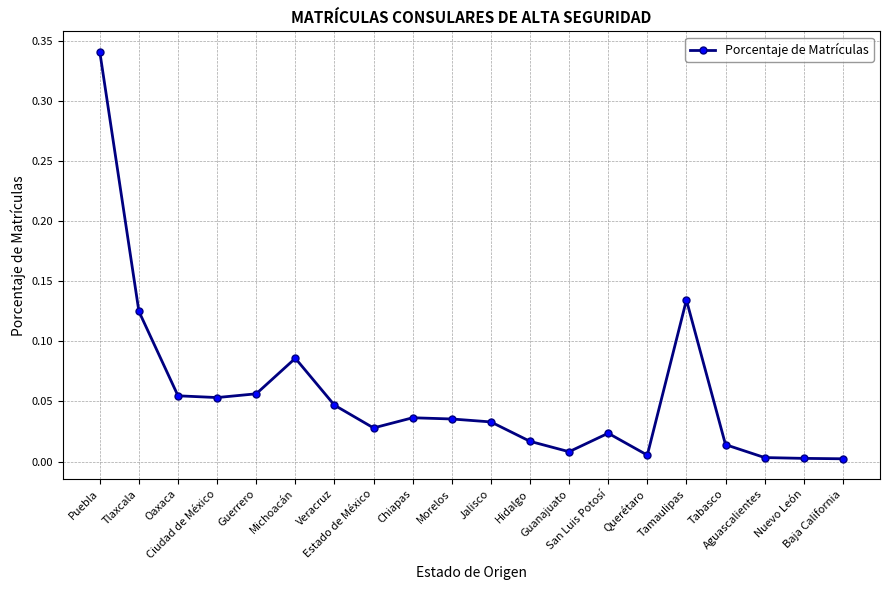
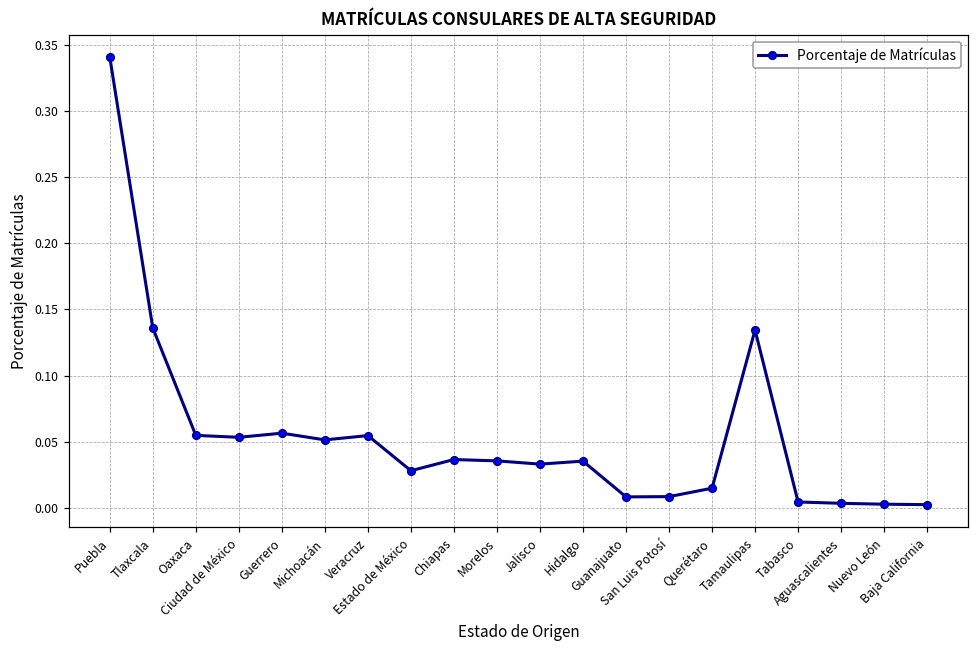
Tlaxcala: 0.125 -> 0.136
Michoacán: 0.086 -> 0.051
Veracruz: 0.047 -> 0.055
Hidalgo: 0.017 -> 0.035
San Luis Potosí: 0.024 -> 0.008
Querétaro: 0.005 -> 0.015
Tabasco: 0.014 -> 0.004
